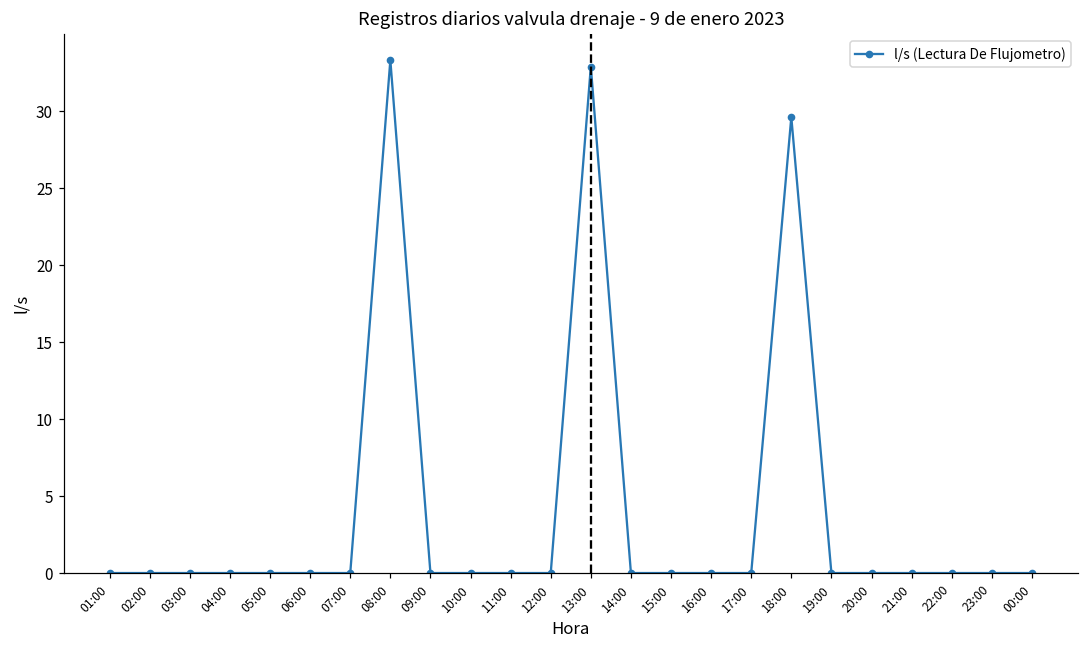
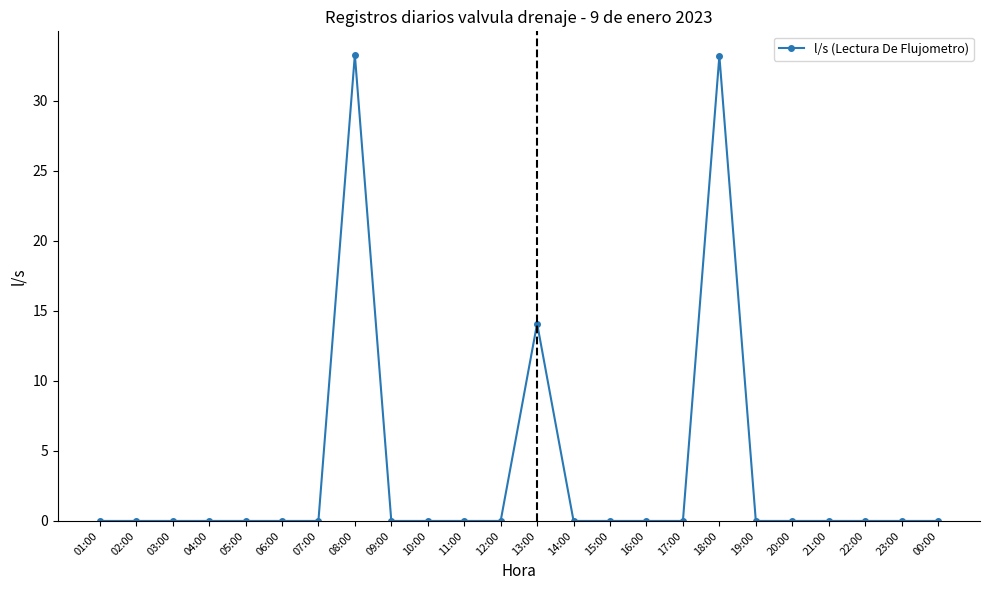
13:00: 32.9 -> 14.1
18:00: 29.6 -> 33.2
